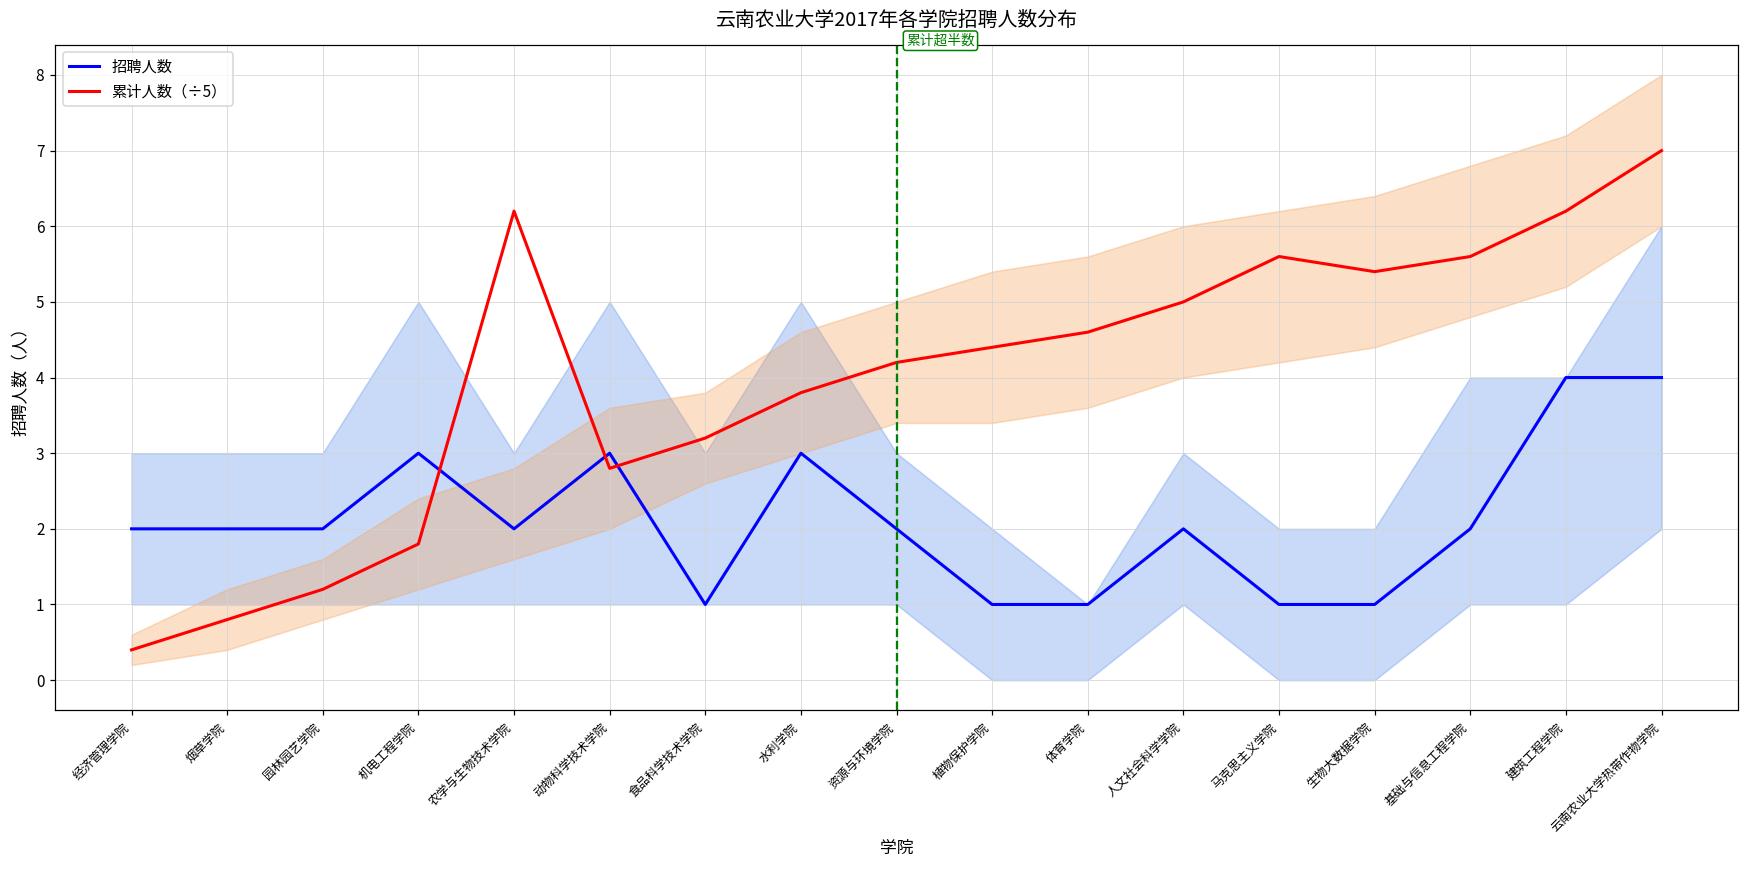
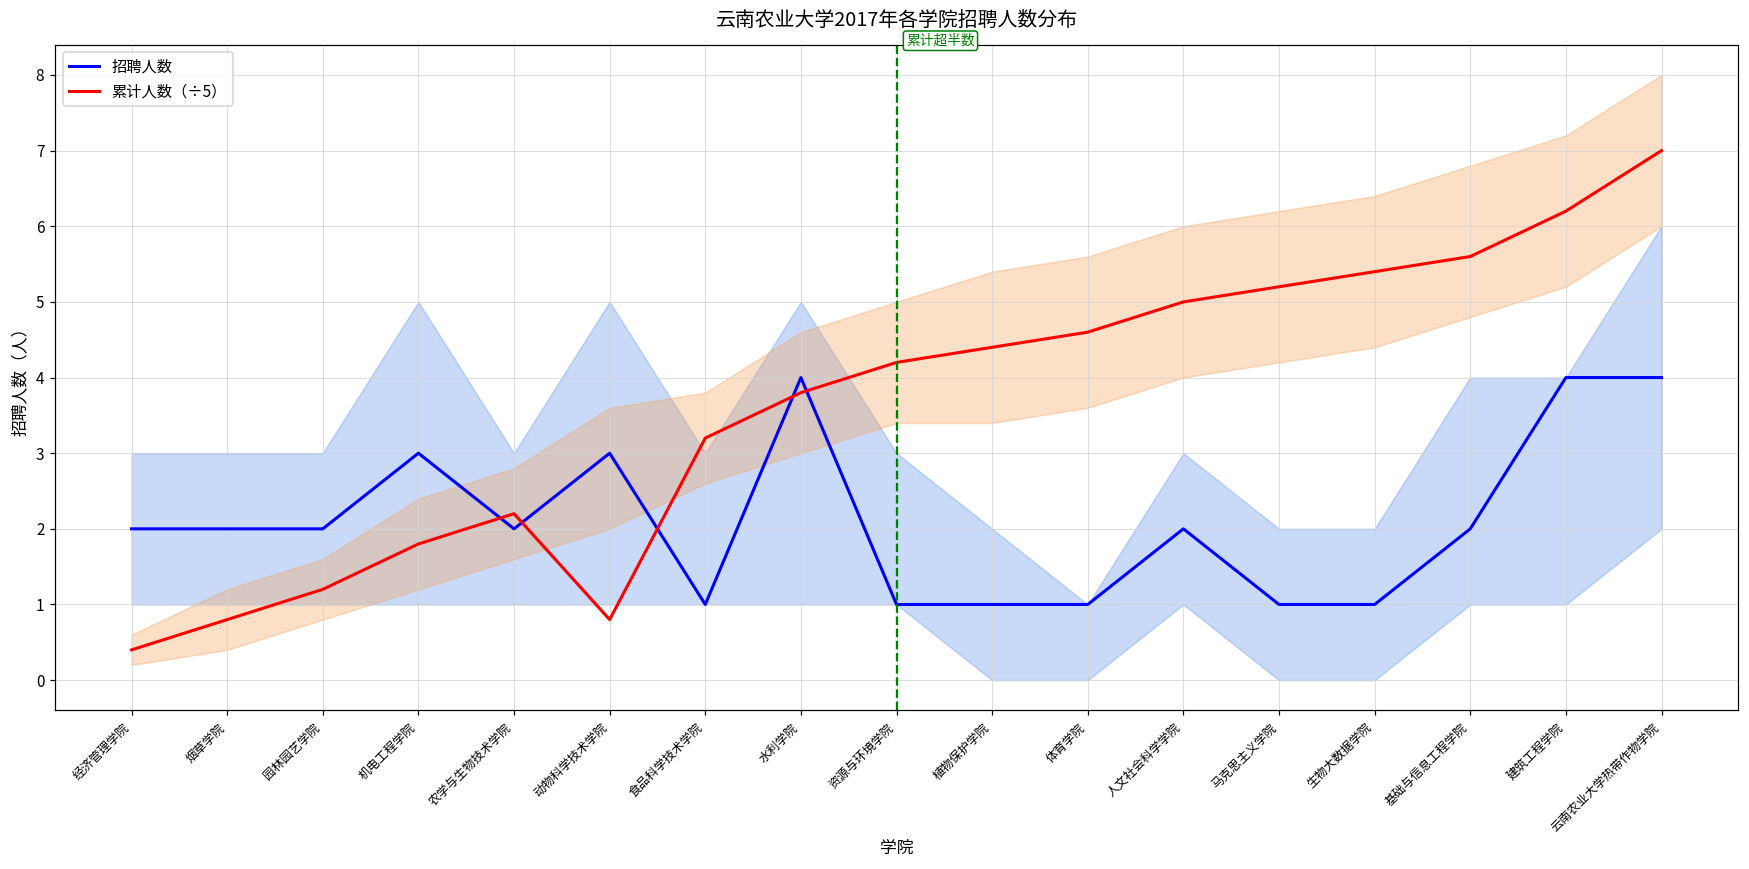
累计人数（÷5）, 农学与生物技术学院: 6.2 -> 2.2
累计人数（÷5）, 动物科学技术学院: 2.8 -> 0.8
招聘人数, 水利学院: 3 -> 4
招聘人数, 资源与环境学院: 2 -> 1
累计人数（÷5）, 马克思主义学院: 5.6 -> 5.2
